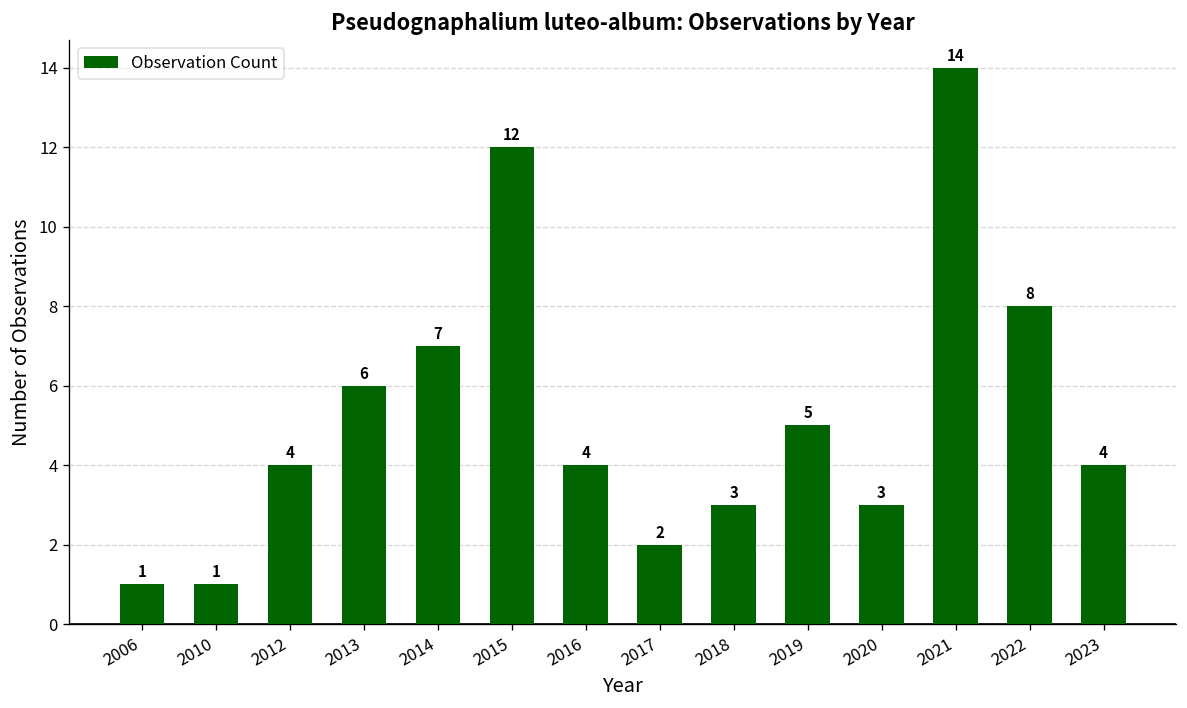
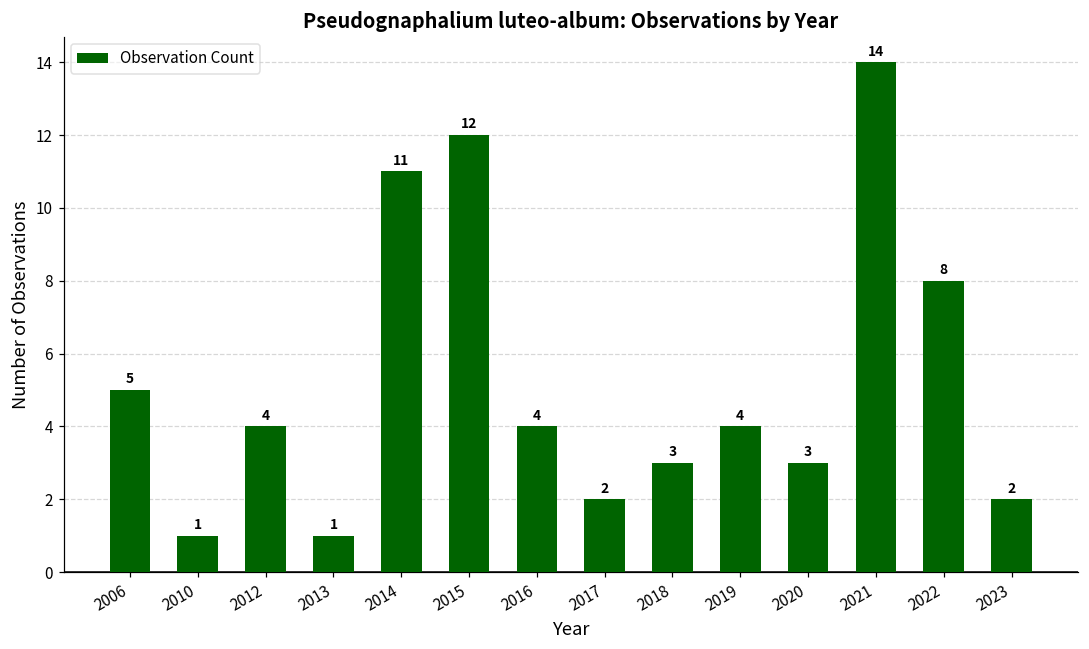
2006: 1 -> 5
2013: 6 -> 1
2014: 7 -> 11
2019: 5 -> 4
2023: 4 -> 2
